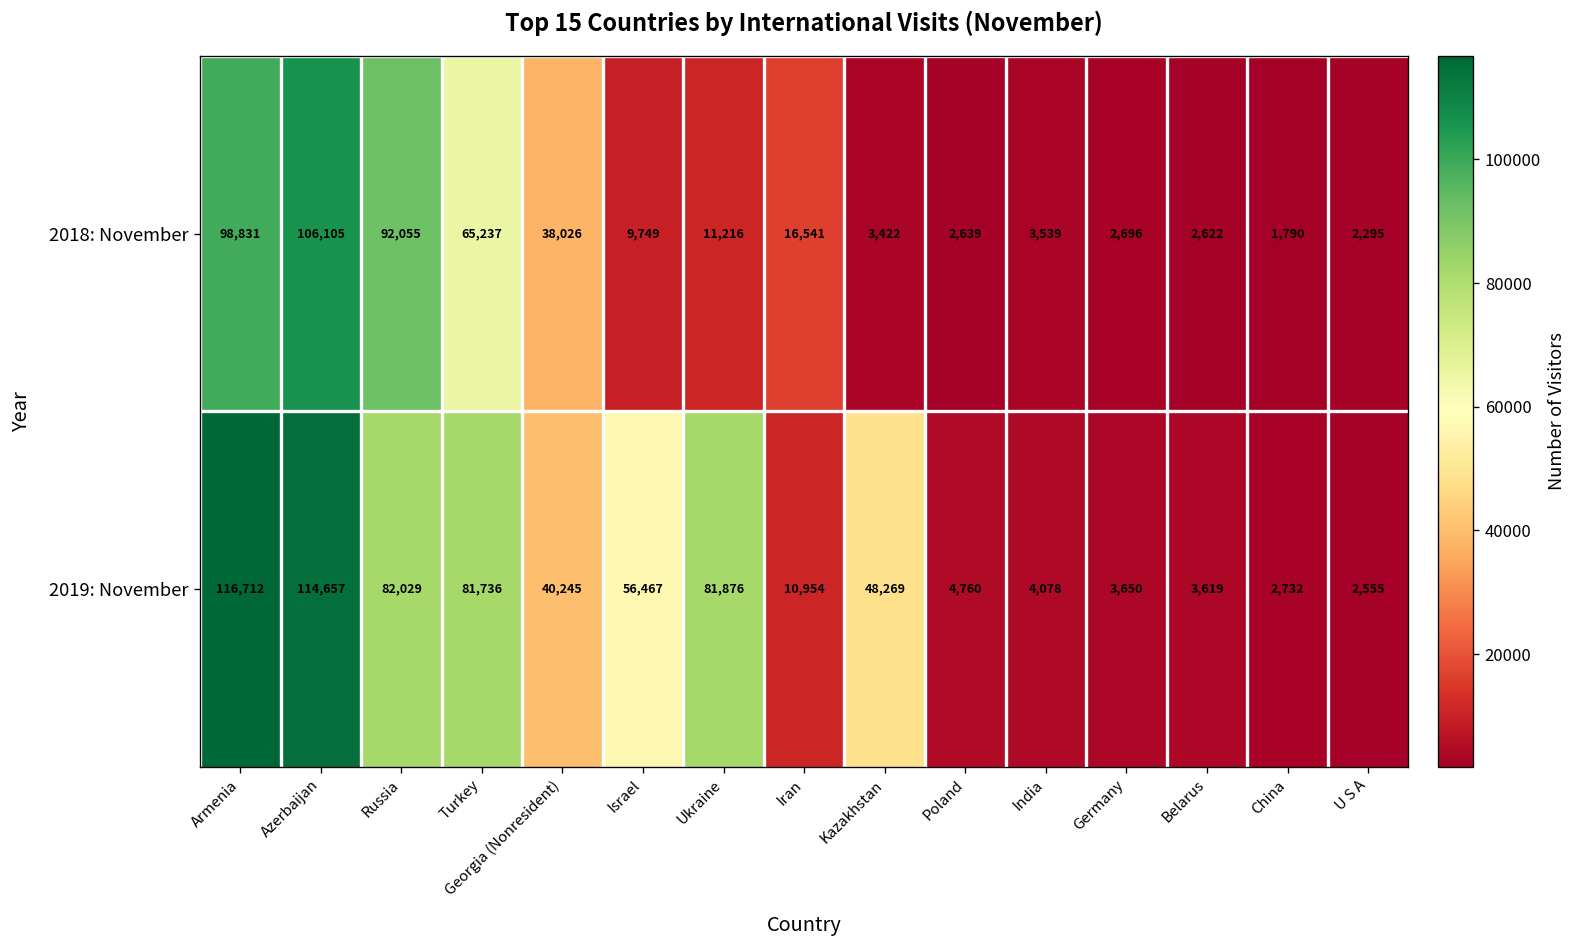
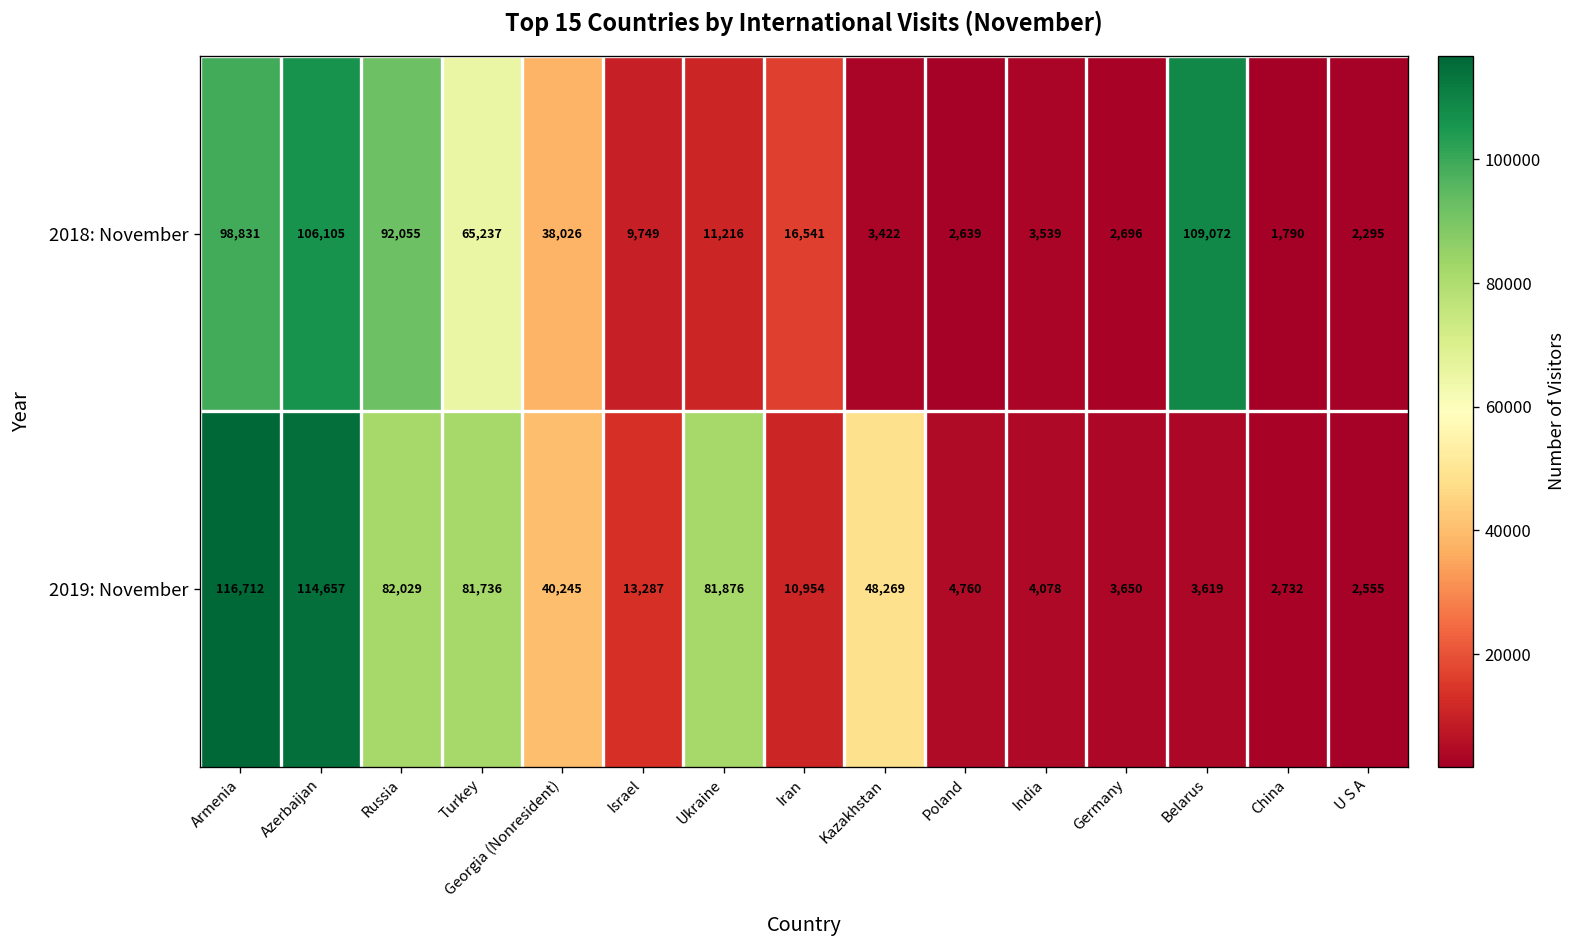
2018: November, Belarus: 2,622 -> 109,072
2019: November, Israel: 56,467 -> 13,287
